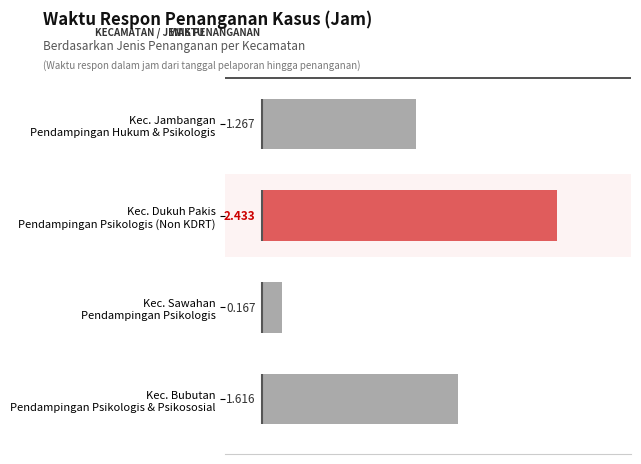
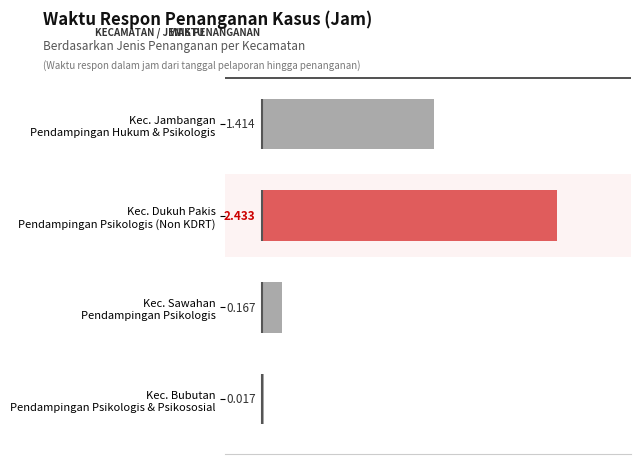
Kec. Jambangan Pendampingan Hukum & Psikologis: 1.267 -> 1.414
Kec. Bubutan Pendampingan Psikologis & Psikososial: 1.616 -> 0.017
